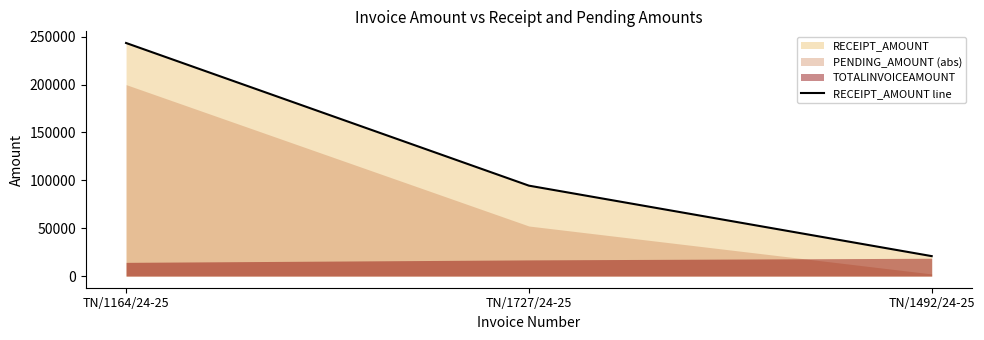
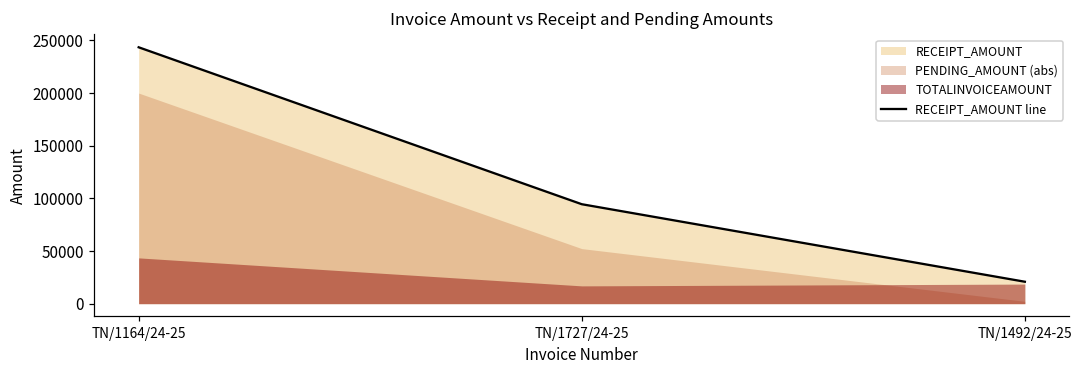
TOTALINVOICEAMOUNT, TN/1164/24-25: 10000 -> 40000
